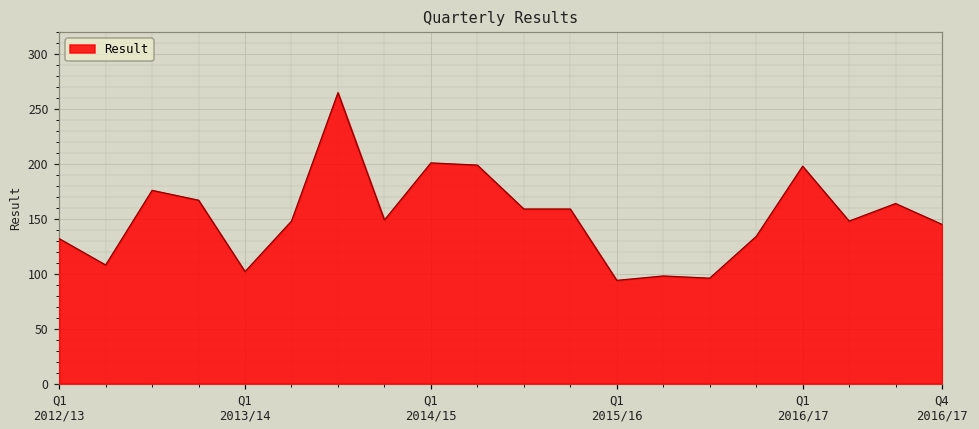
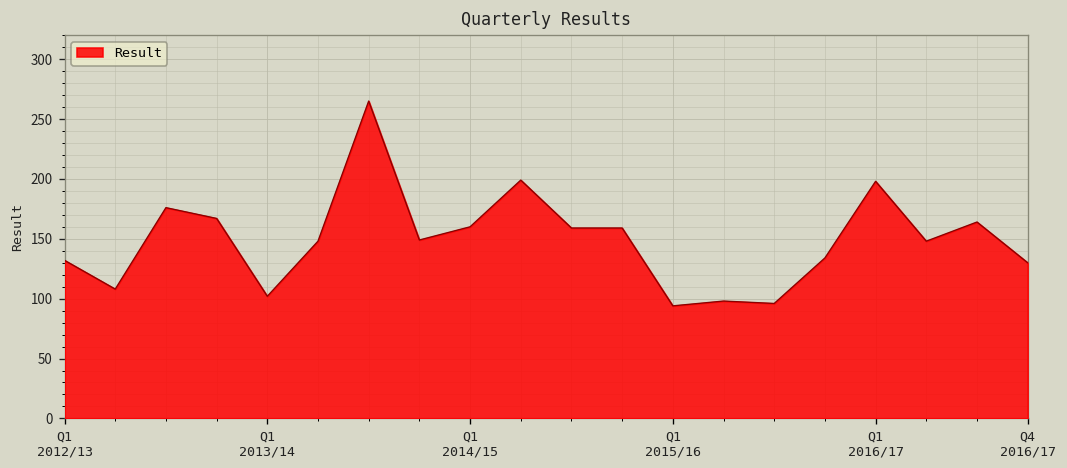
Q1 2014/15: 200 -> 160
Q4 2016/17: 150 -> 130
